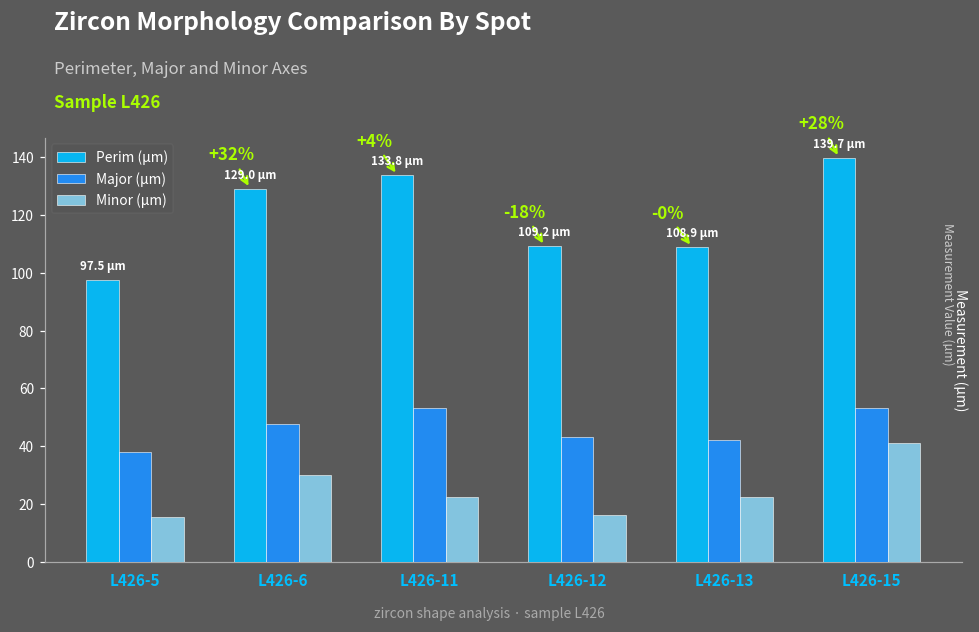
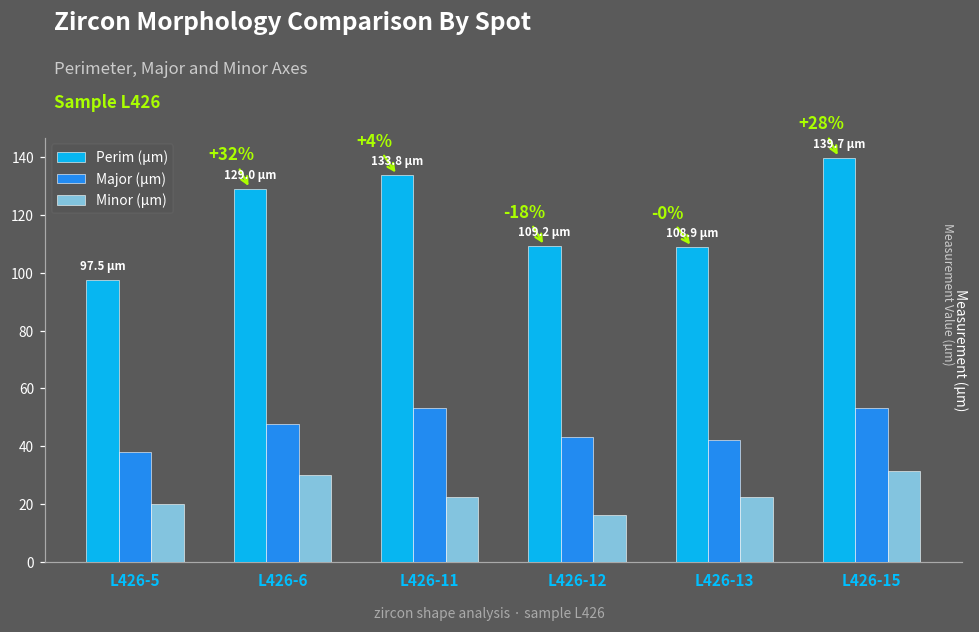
Minor (µm), L426-5: 15 -> 20
Minor (µm), L426-15: 41 -> 31
